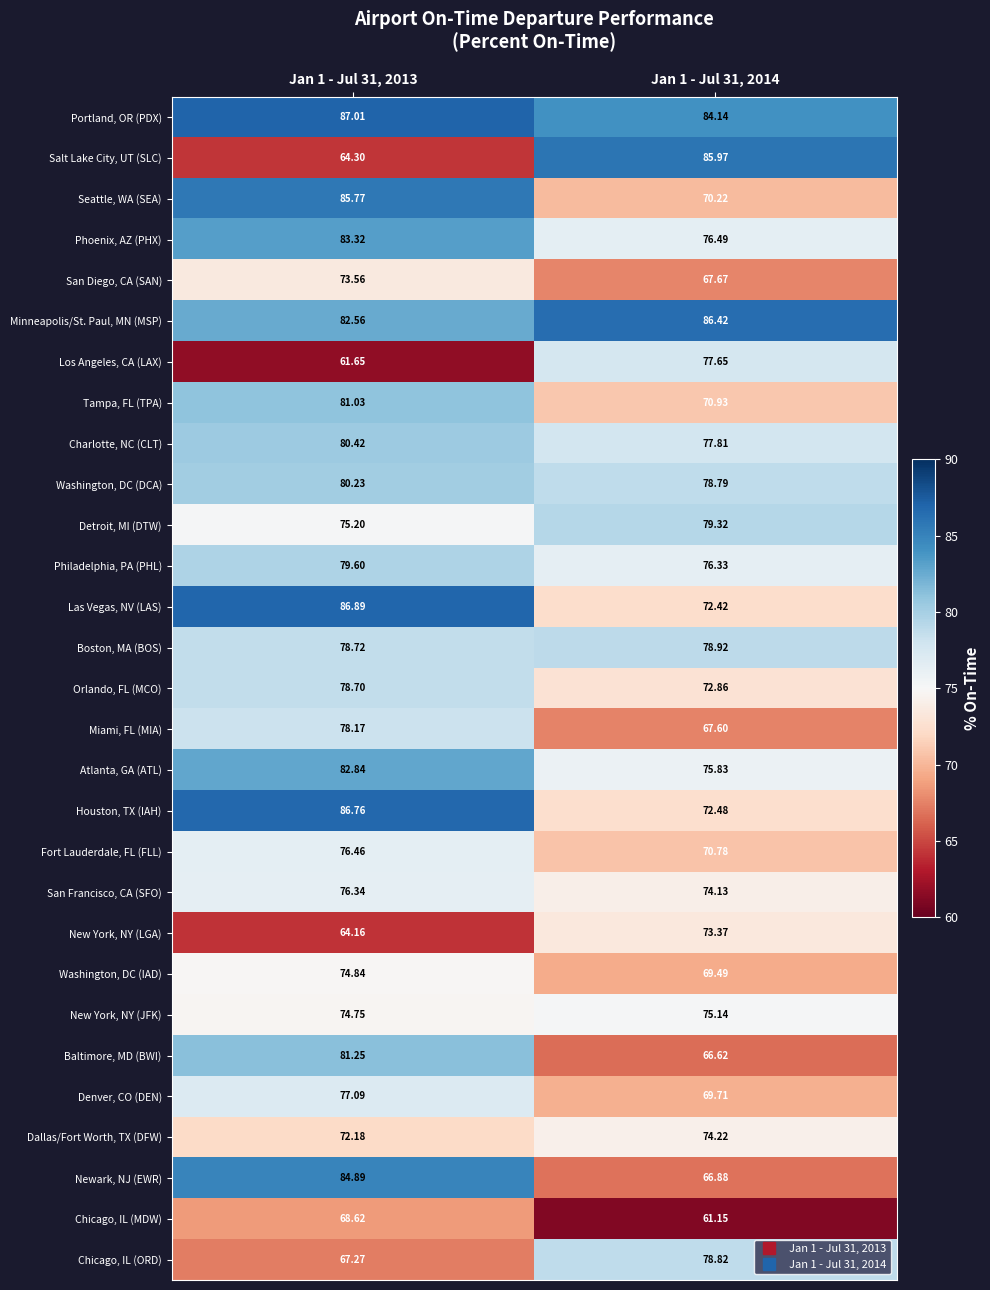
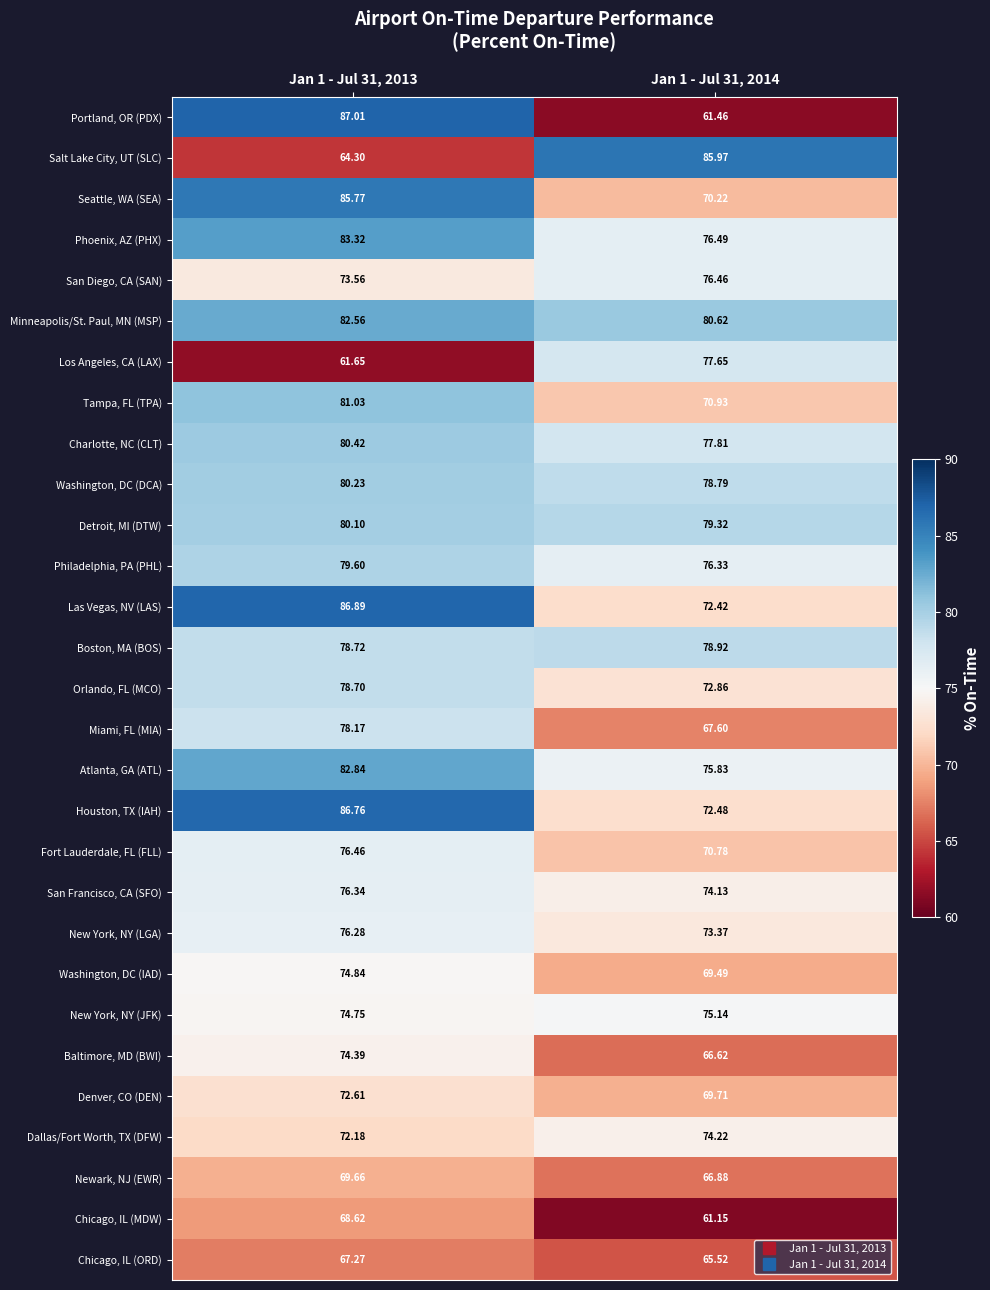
Portland, OR (PDX), Jan 1 - Jul 31, 2014: 84.14 -> 61.46
San Diego, CA (SAN), Jan 1 - Jul 31, 2014: 67.67 -> 76.46
Minneapolis/St. Paul, MN (MSP), Jan 1 - Jul 31, 2014: 86.42 -> 80.62
Detroit, MI (DTW), Jan 1 - Jul 31, 2013: 75.20 -> 80.10
New York, NY (LGA), Jan 1 - Jul 31, 2013: 64.16 -> 76.28
Baltimore, MD (BWI), Jan 1 - Jul 31, 2013: 81.25 -> 74.39
Denver, CO (DEN), Jan 1 - Jul 31, 2013: 77.09 -> 72.61
Newark, NJ (EWR), Jan 1 - Jul 31, 2013: 84.89 -> 69.66
Chicago, IL (ORD), Jan 1 - Jul 31, 2014: 78.82 -> 65.52
